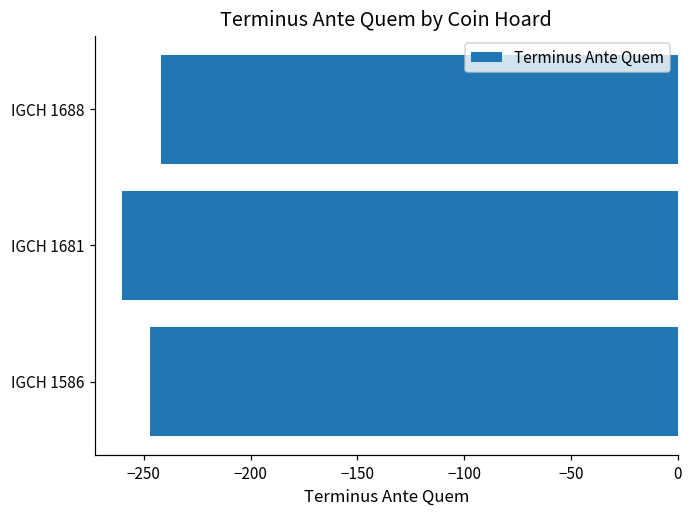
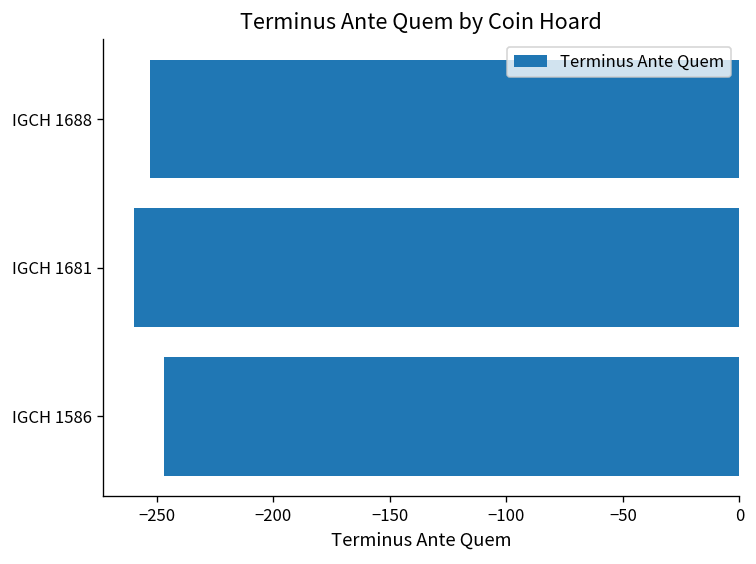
IGCH 1688: -242 -> -253
